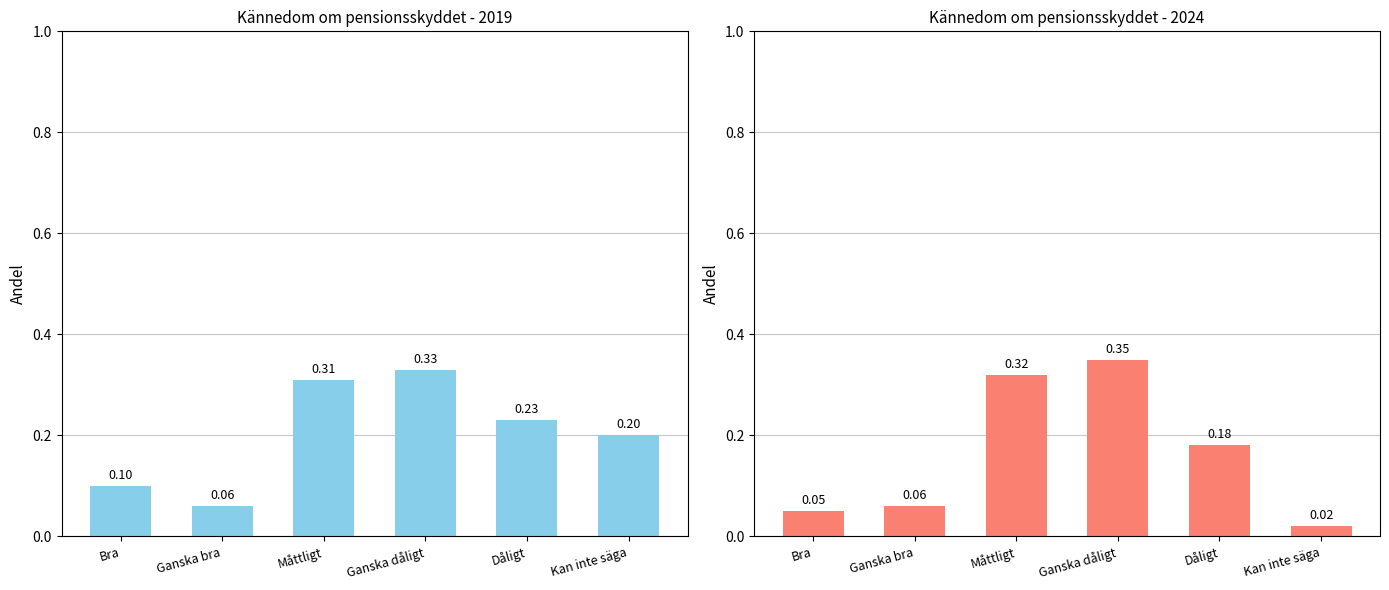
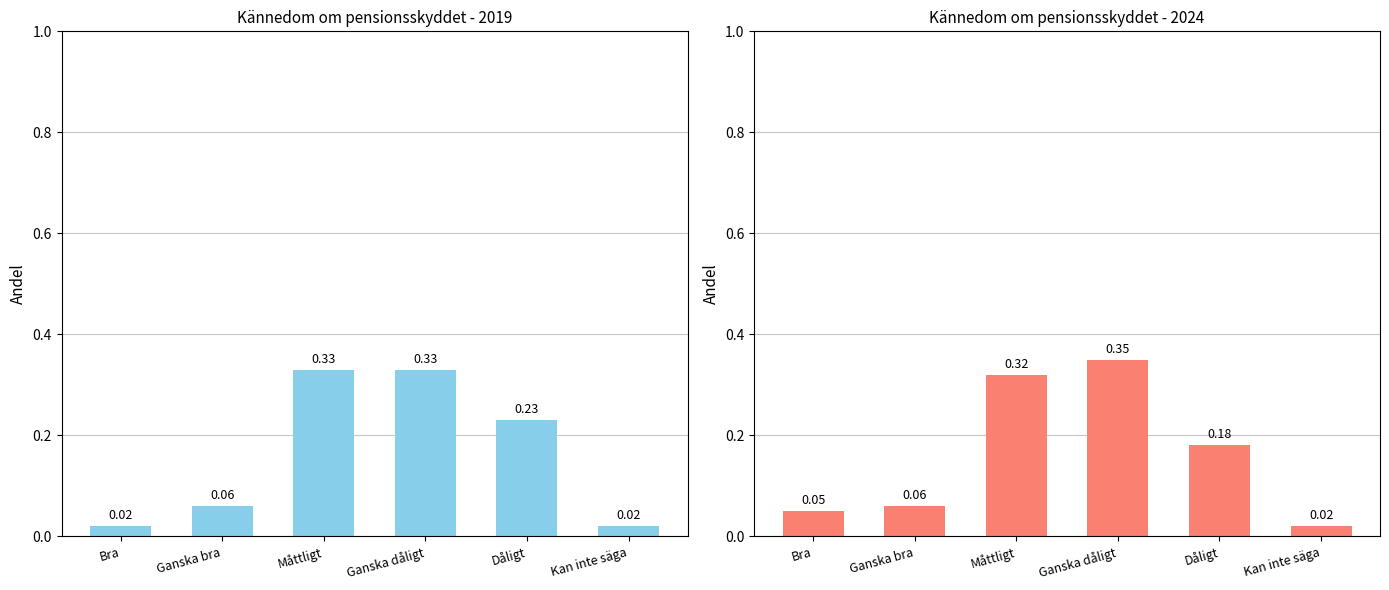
Kännedom om pensionsskyddet - 2019, Bra: 0.10 -> 0.02
Kännedom om pensionsskyddet - 2019, Måttligt: 0.31 -> 0.33
Kännedom om pensionsskyddet - 2019, Kan inte säga: 0.20 -> 0.02
